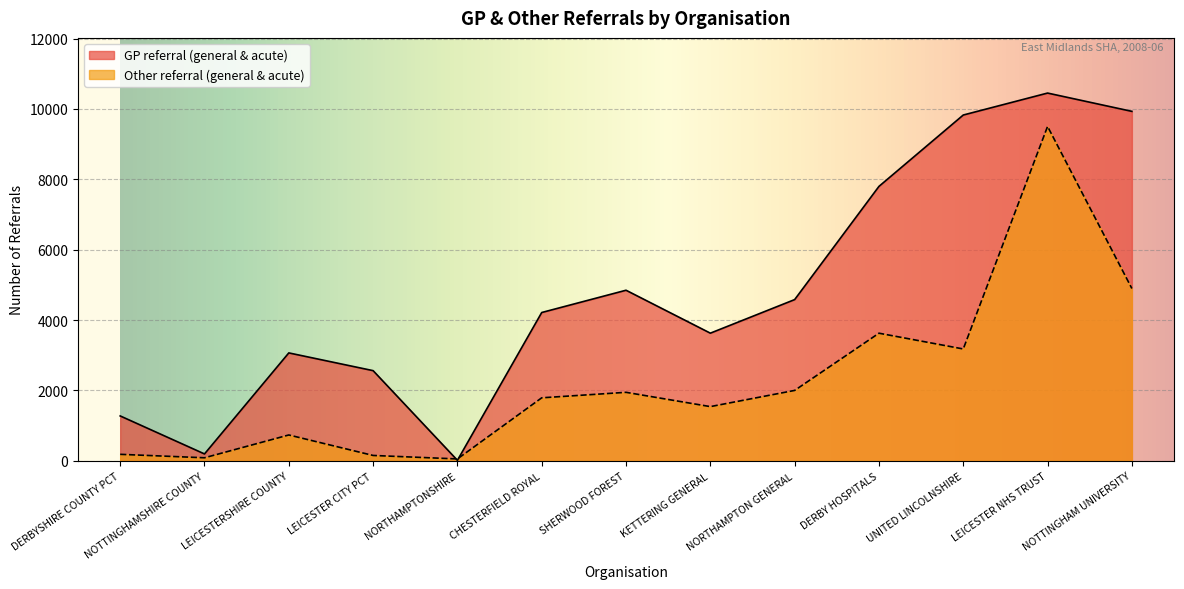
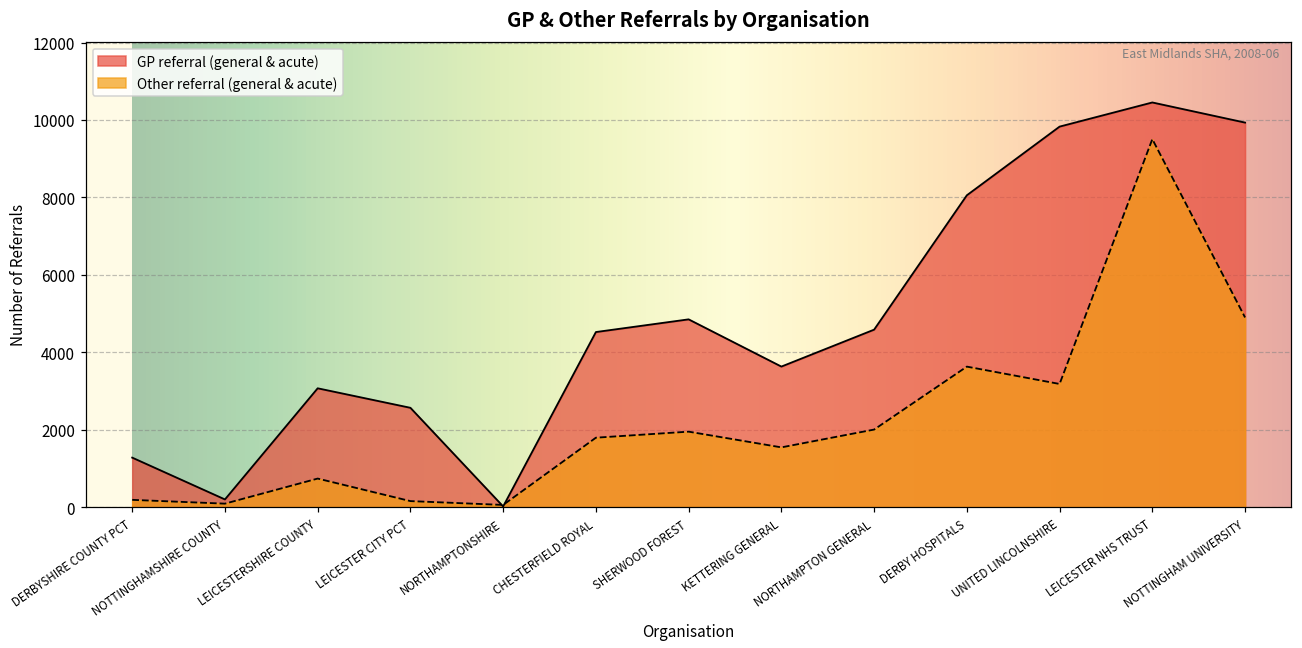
GP referral (general & acute), CHESTERFIELD ROYAL: 4200 -> 4500
GP referral (general & acute), DERBY HOSPITALS: 7800 -> 8100
